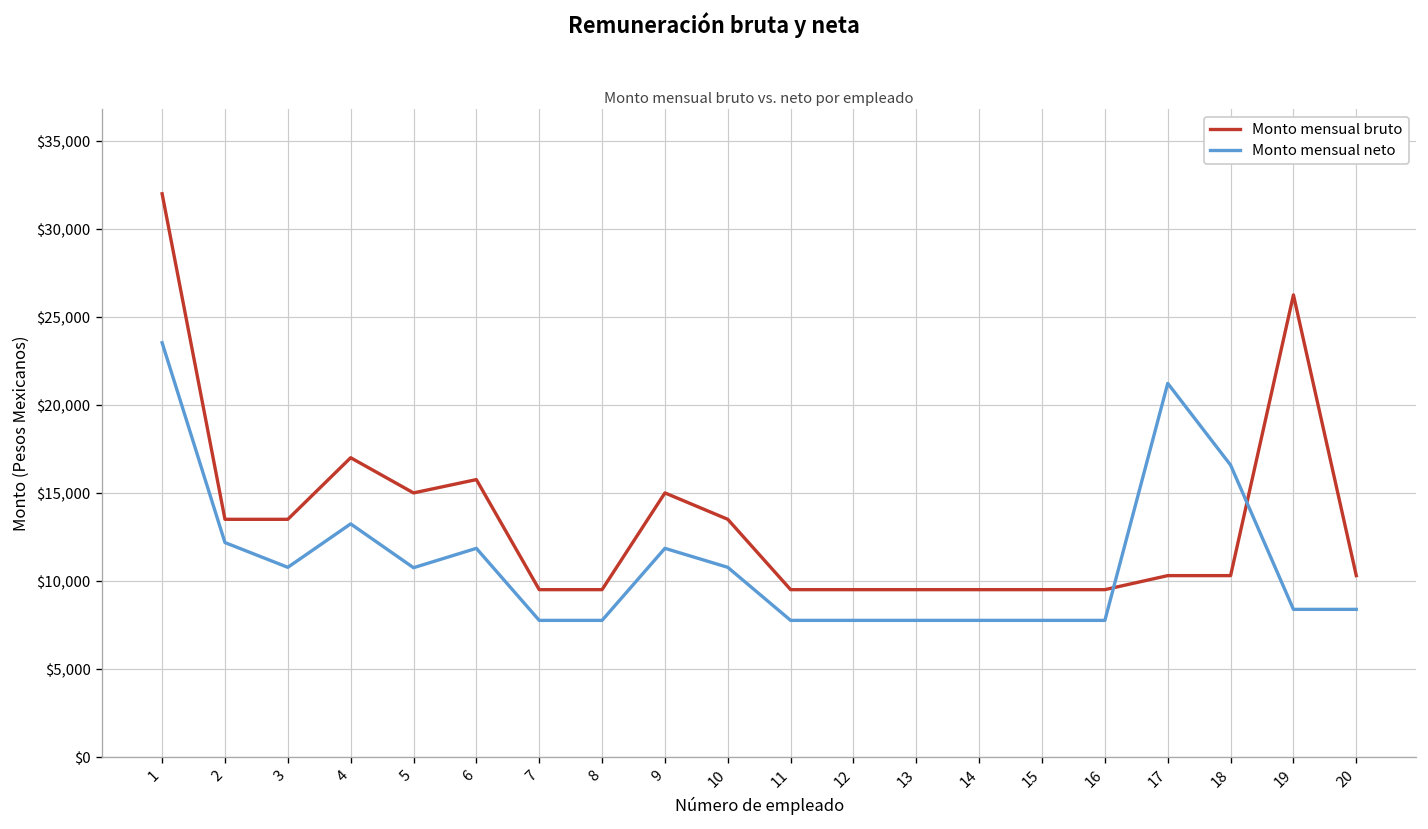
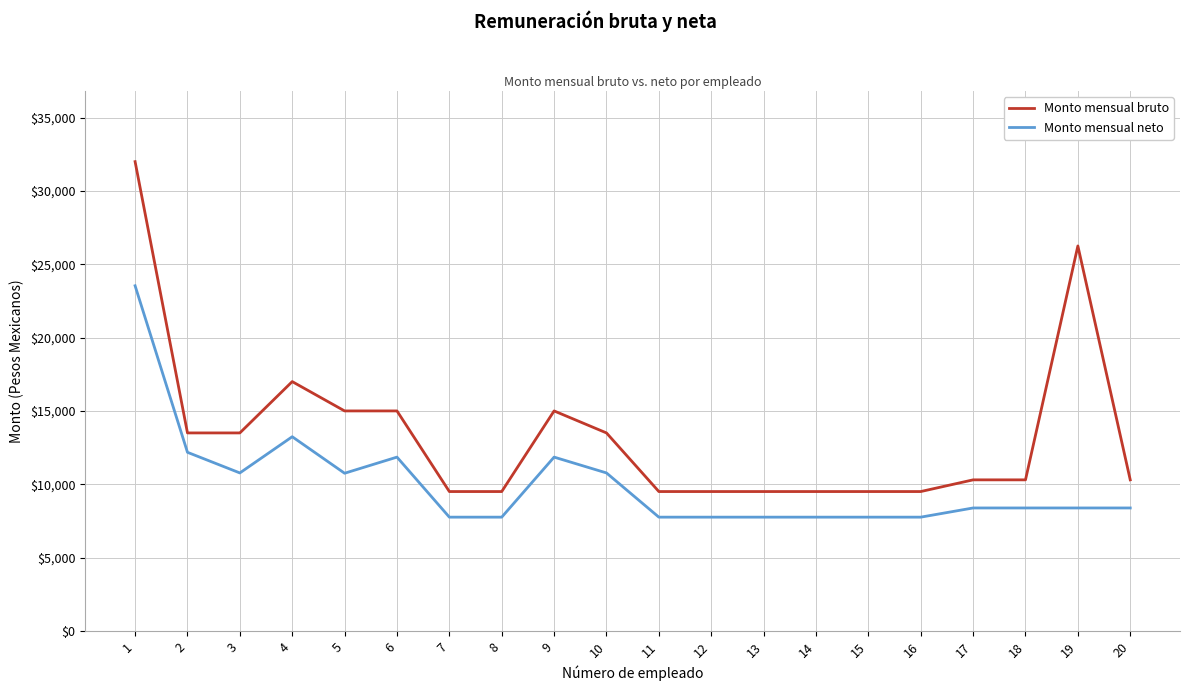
Monto mensual bruto, 6: $15,800 -> $15,000
Monto mensual neto, 17: $21,200 -> $8,400
Monto mensual neto, 18: $16,600 -> $8,400
